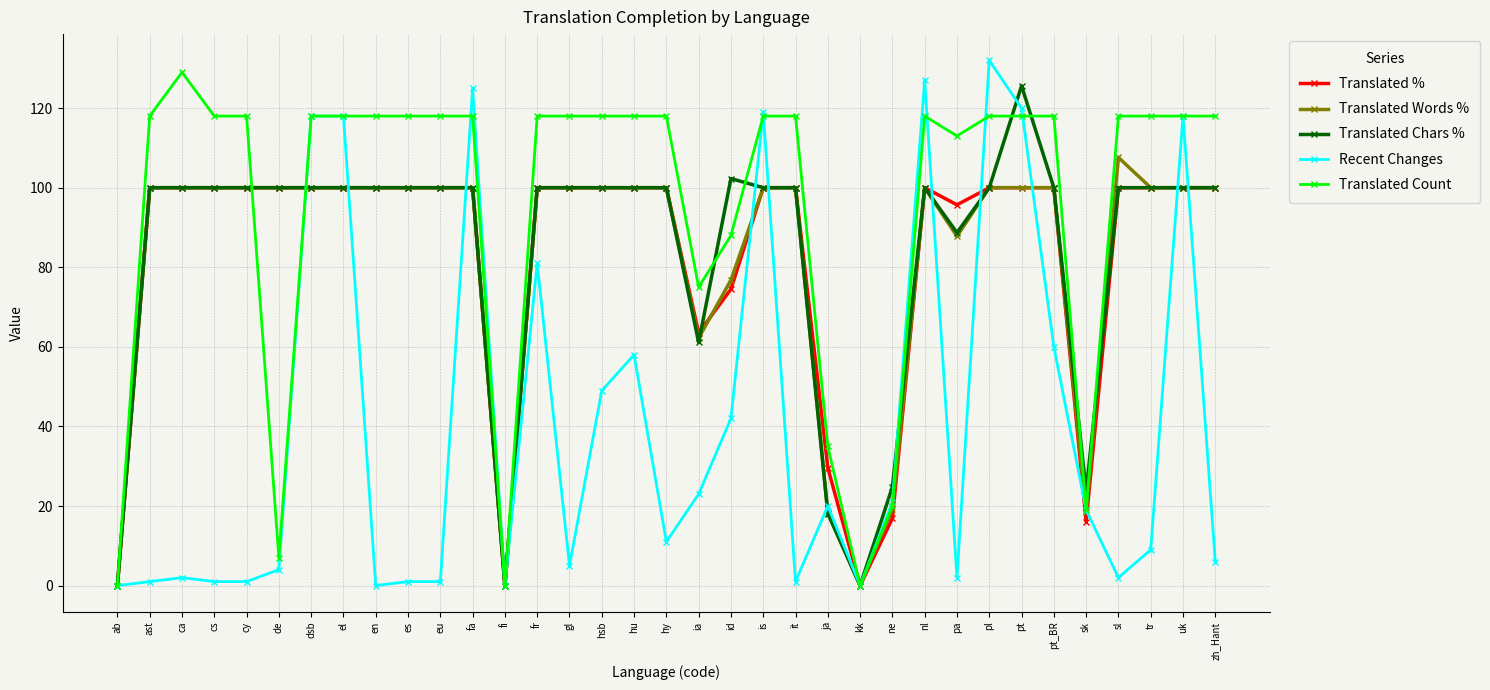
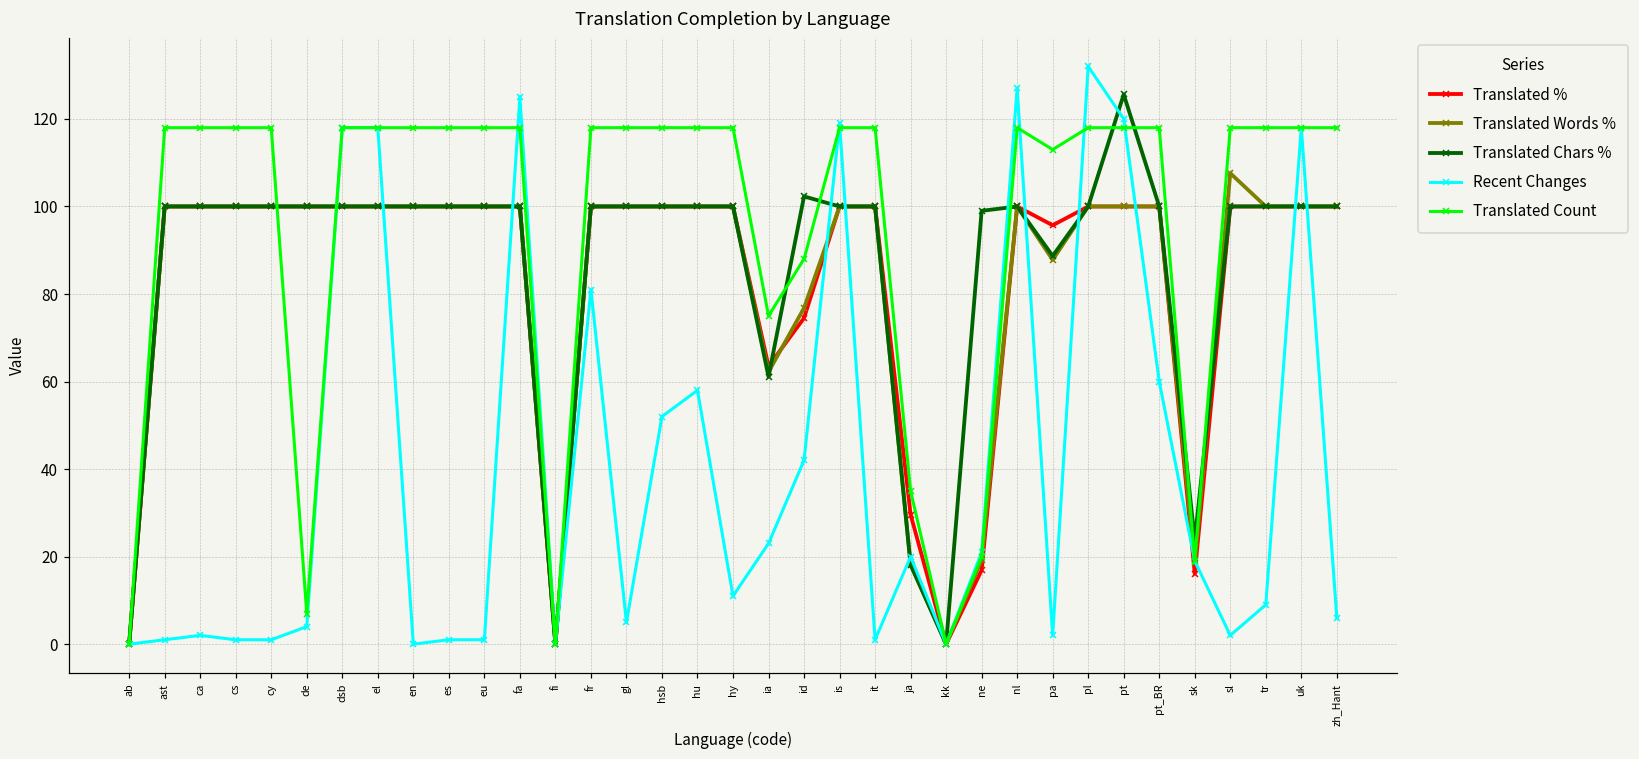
Translated Count, ca: 129 -> 118
Recent Changes, hsb: 49 -> 52
Translated Chars %, ne: 25 -> 99
